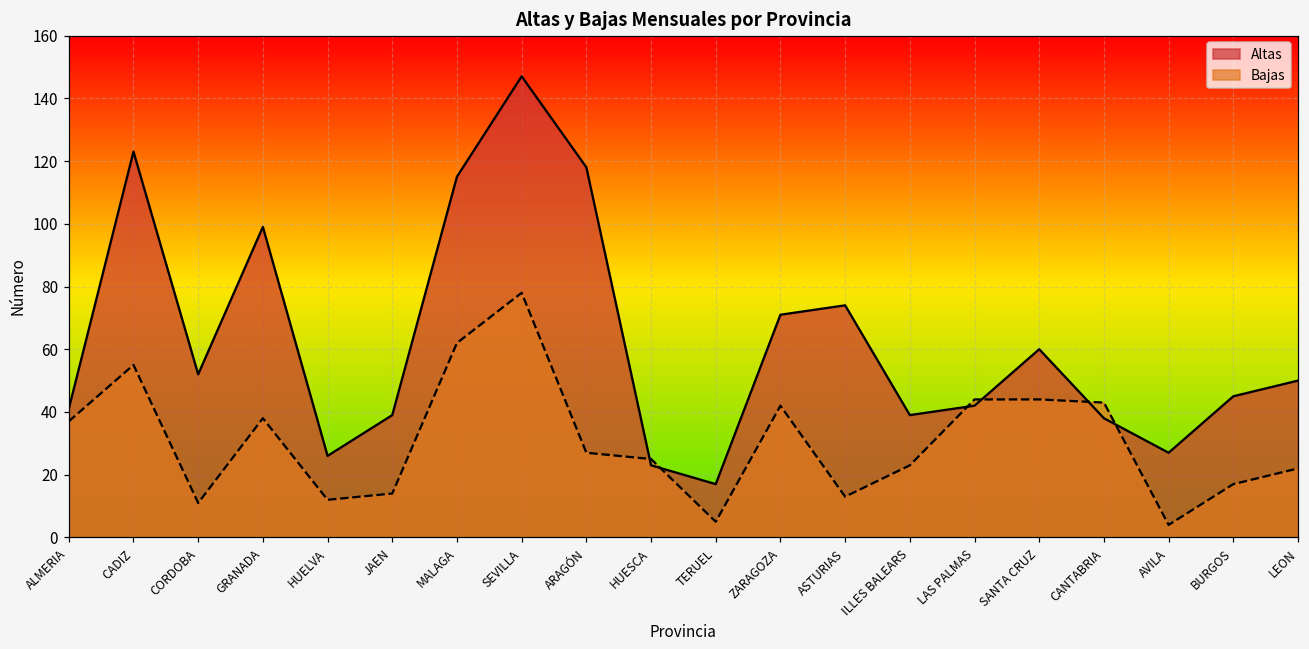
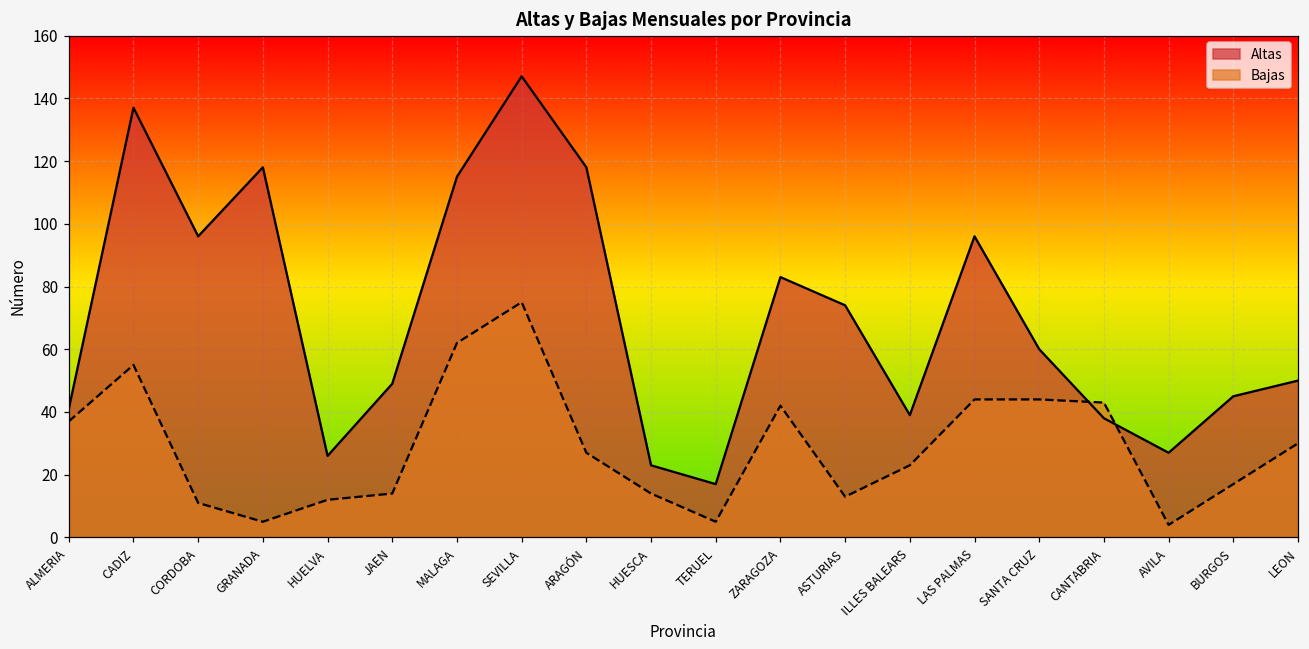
Altas, CADIZ: 123 -> 137
Altas, CORDOBA: 52 -> 96
Altas, GRANADA: 99 -> 118
Bajas, GRANADA: 38 -> 5
Altas, JAEN: 39 -> 49
Bajas, SEVILLA: 78 -> 75
Bajas, HUESCA: 25 -> 14
Altas, ZARAGOZA: 71 -> 83
Altas, LAS PALMAS: 42 -> 96
Bajas, LEON: 22 -> 30
